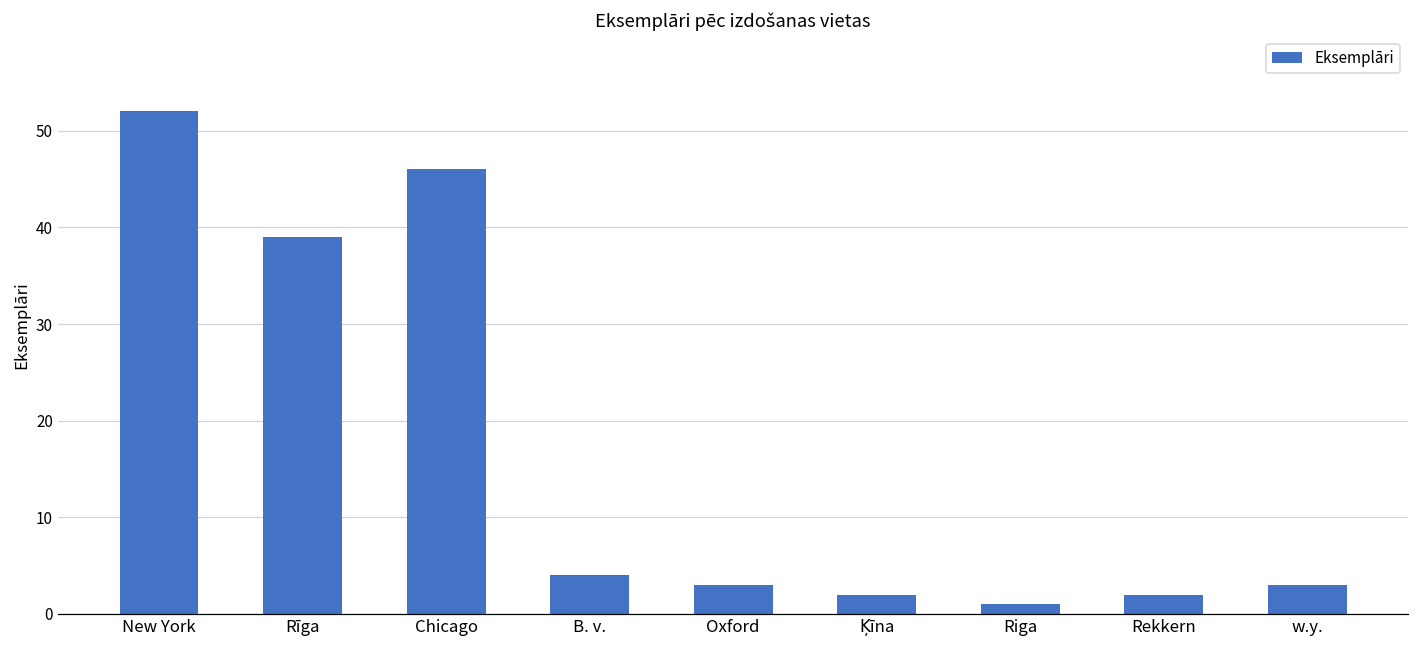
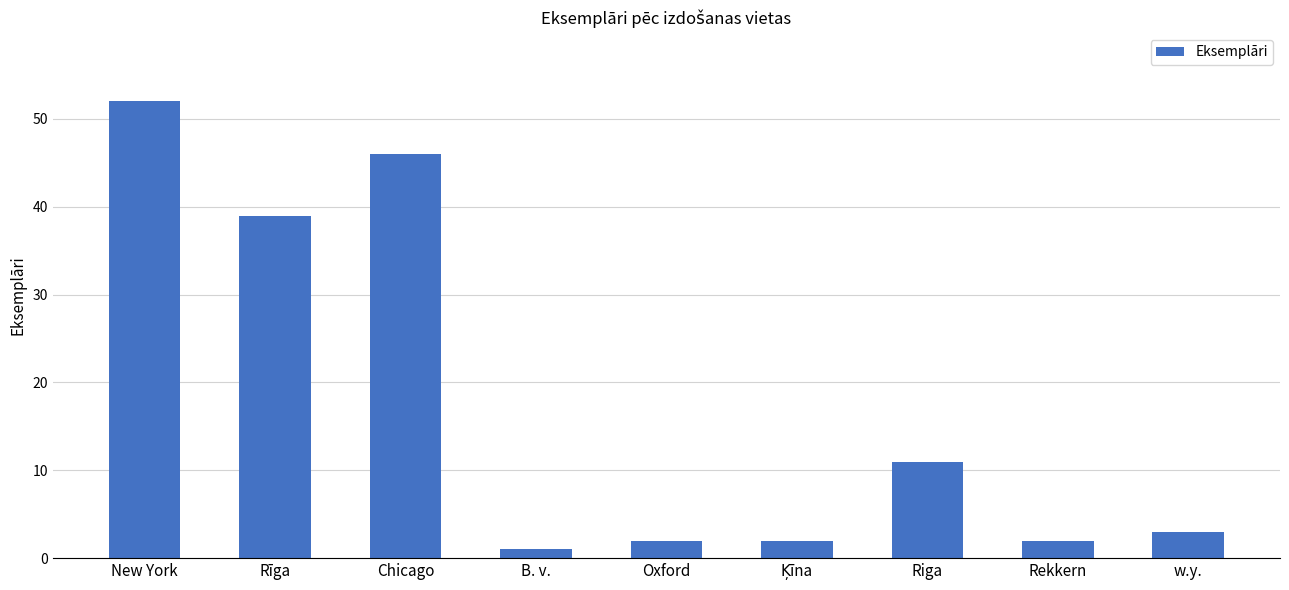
B. v.: 4 -> 1
Oxford: 3 -> 2
Riga: 1 -> 11
